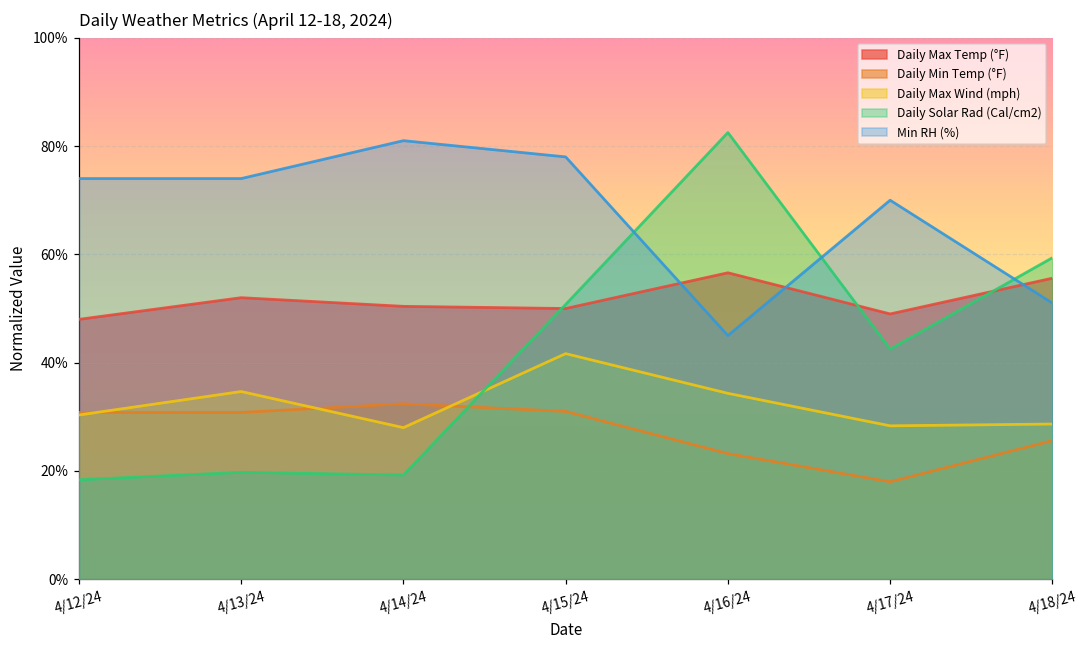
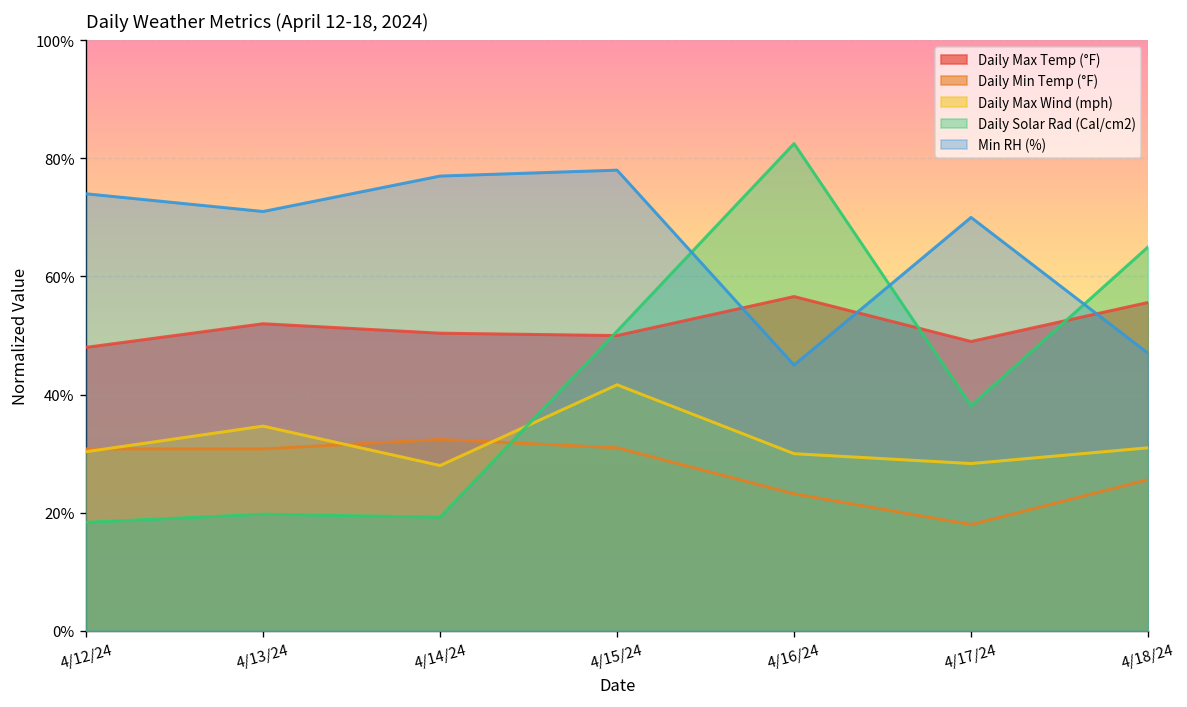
Min RH (%), 4/13/24: 74% -> 71%
Min RH (%), 4/14/24: 81% -> 77%
Daily Max Wind (mph), 4/16/24: 34% -> 30%
Daily Solar Rad (Cal/cm2), 4/17/24: 43% -> 38%
Daily Max Wind (mph), 4/18/24: 29% -> 31%
Daily Solar Rad (Cal/cm2), 4/18/24: 59% -> 65%
Min RH (%), 4/18/24: 51% -> 47%
